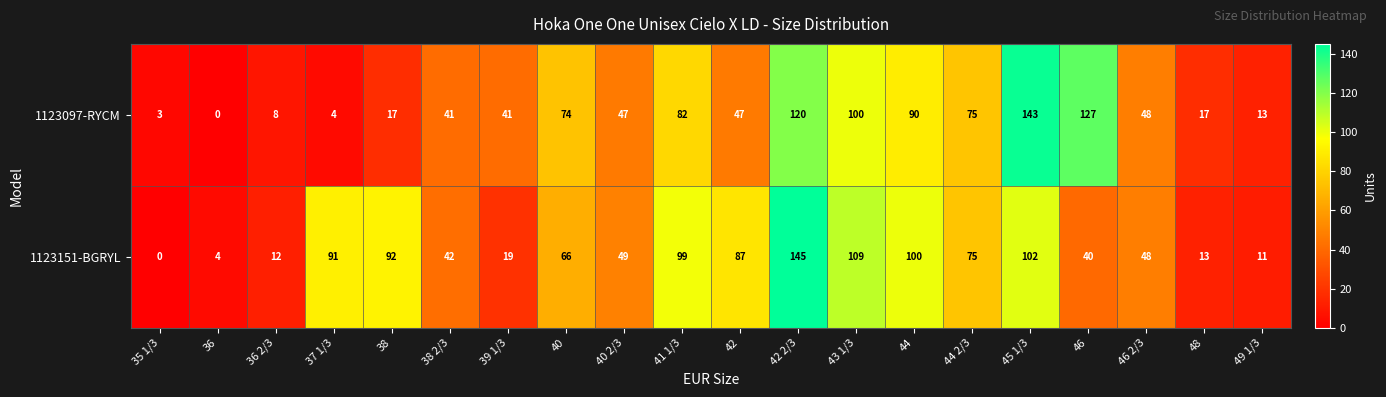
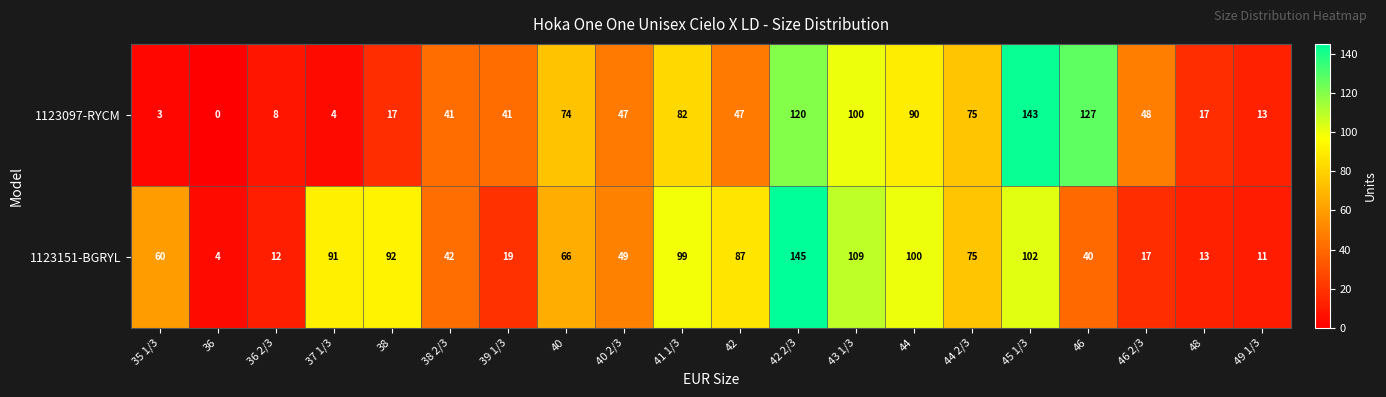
1123151-BGRYL, 35 1/3: 0 -> 60
1123151-BGRYL, 46 2/3: 48 -> 17
